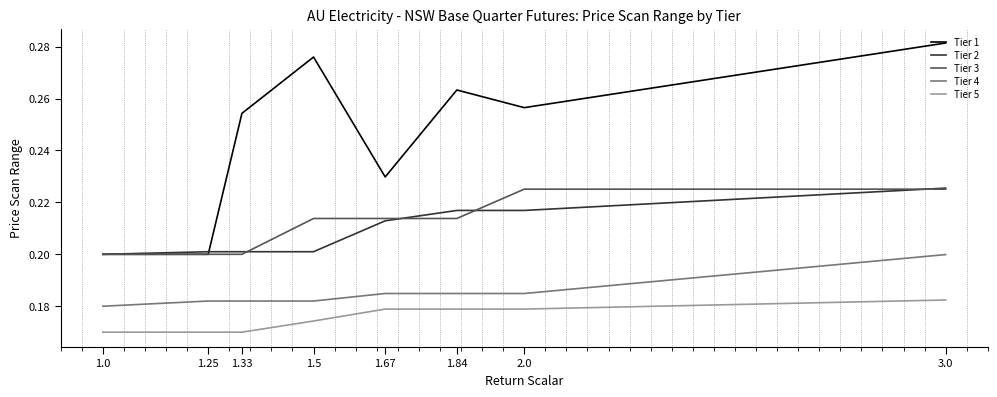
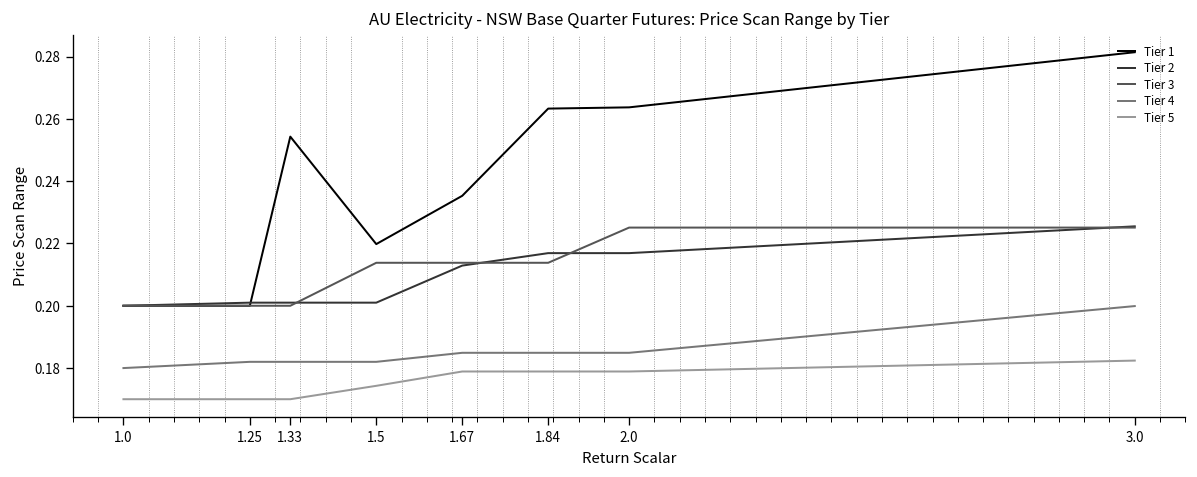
Tier 1, 1.5: 0.276 -> 0.220
Tier 1, 1.67: 0.230 -> 0.235
Tier 1, 2.0: 0.257 -> 0.264
